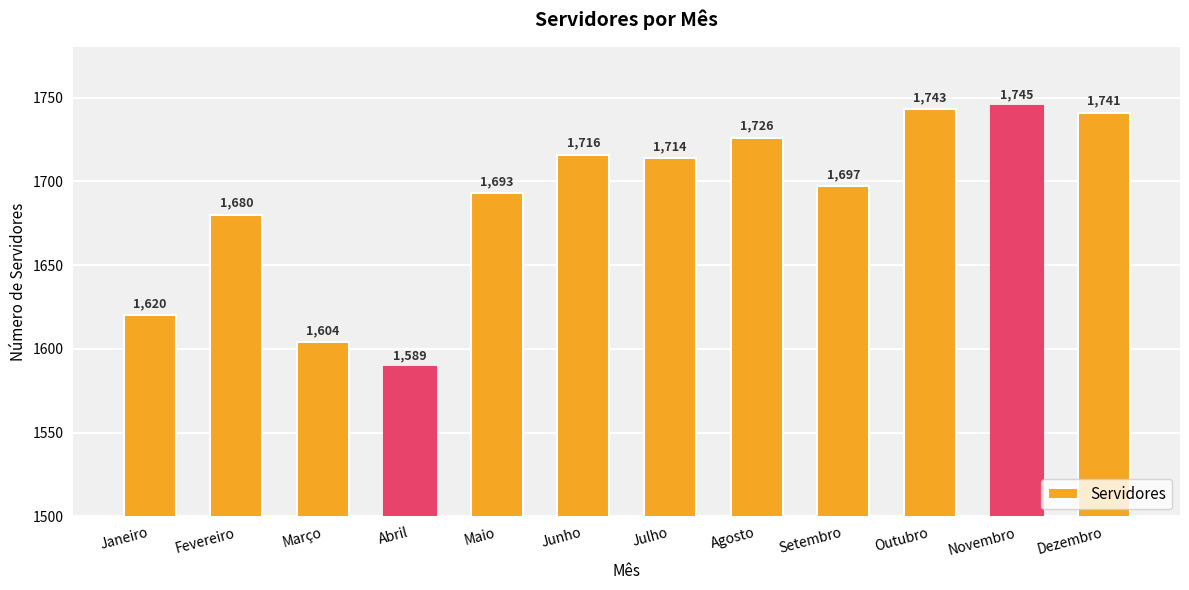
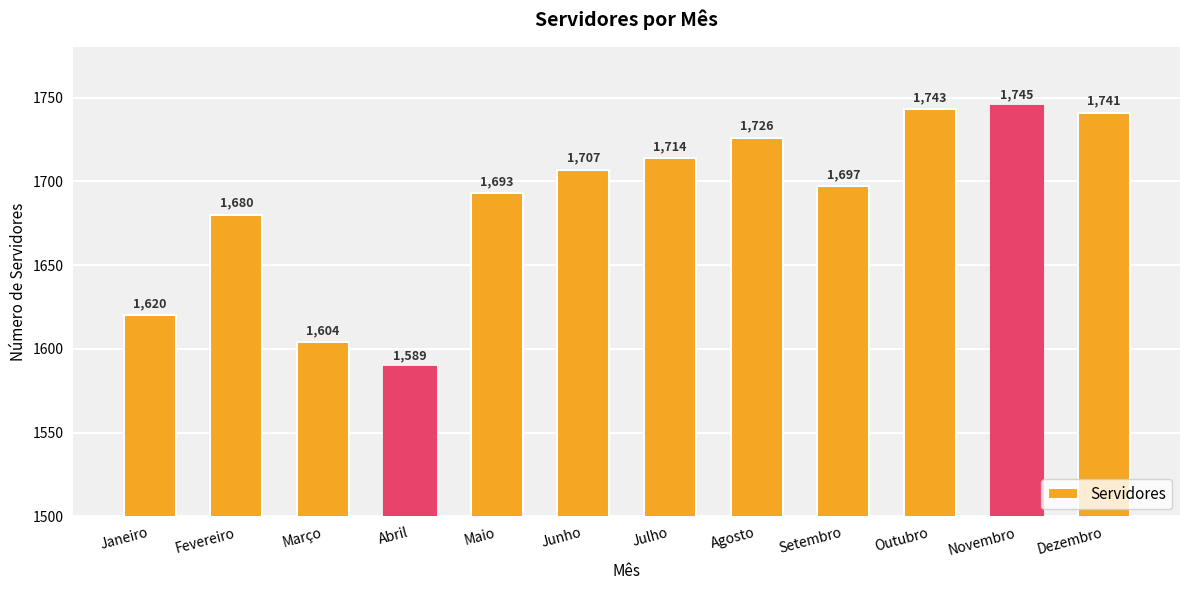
Junho: 1,716 -> 1,707
